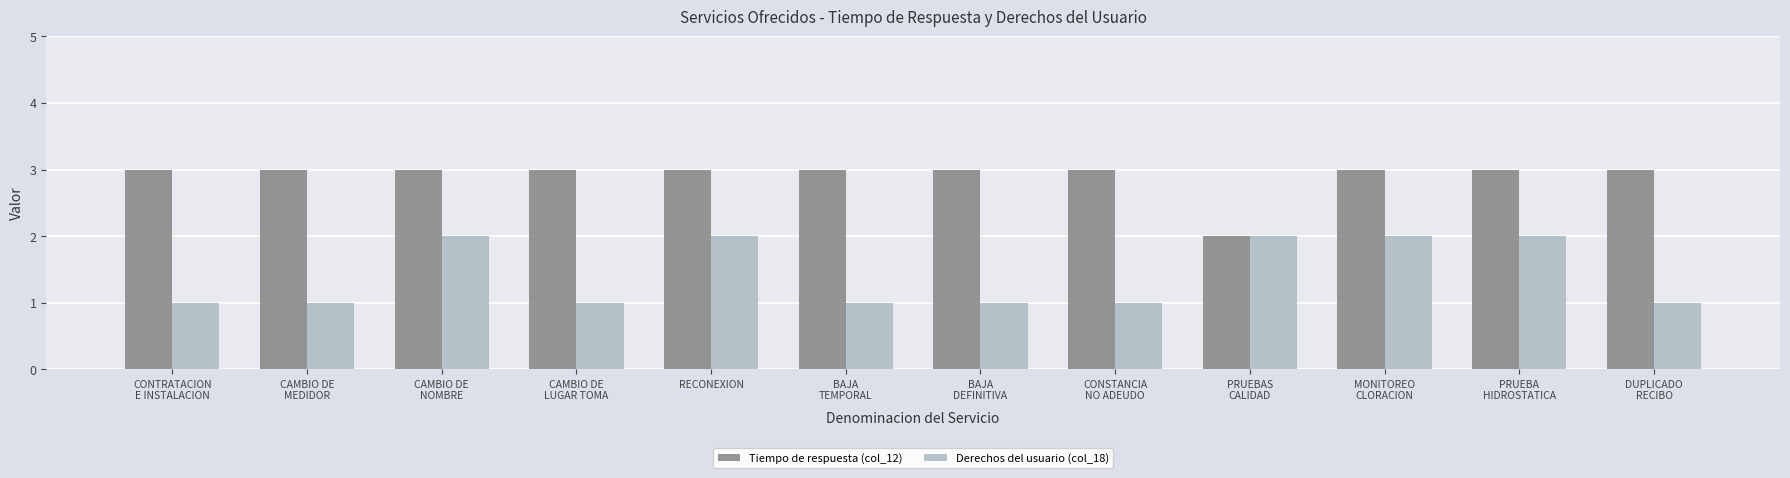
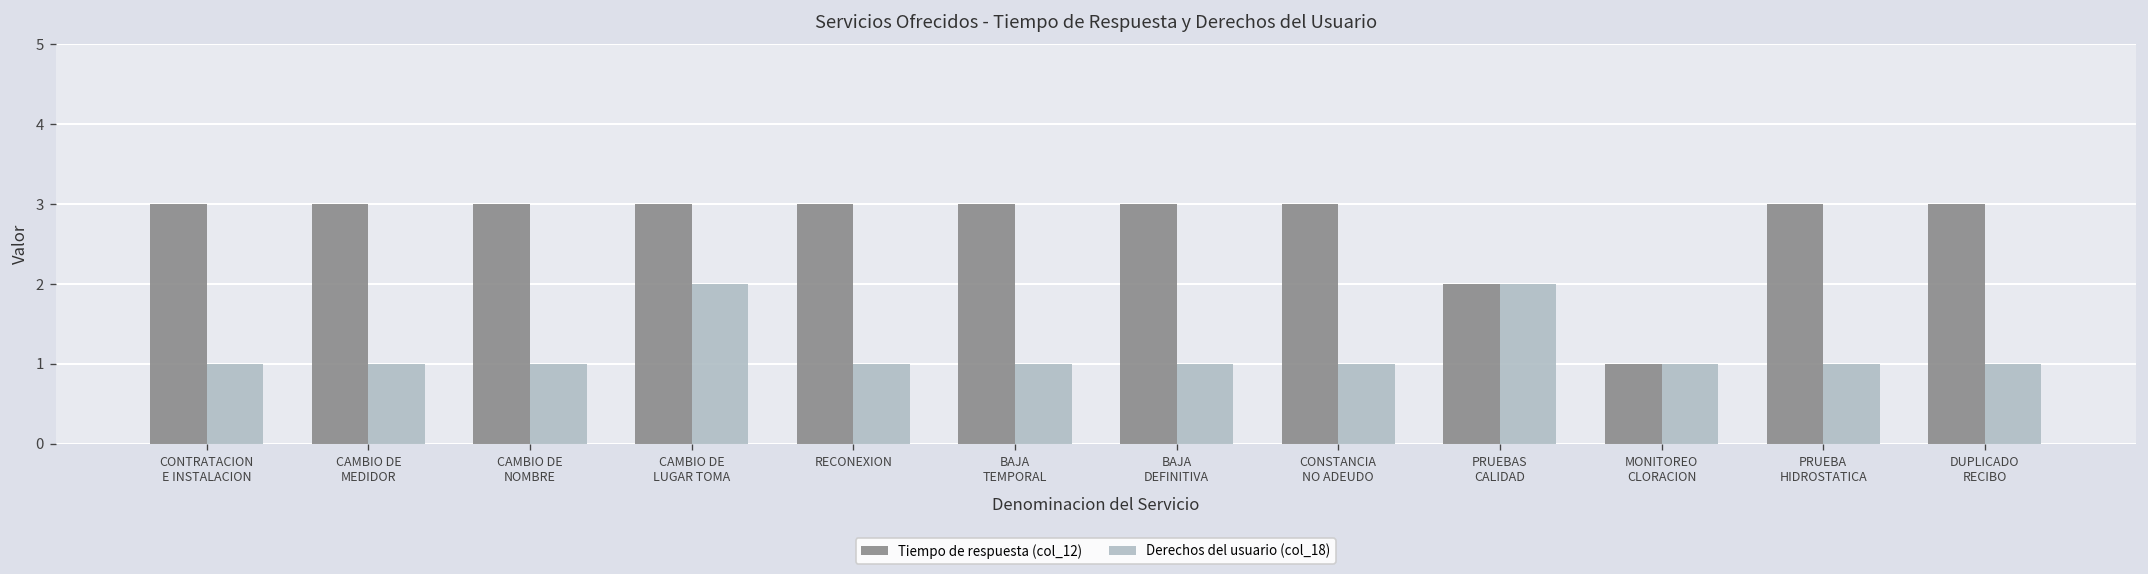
Derechos del usuario (col_18), CAMBIO DE NOMBRE: 2 -> 1
Derechos del usuario (col_18), CAMBIO DE LUGAR TOMA: 1 -> 2
Derechos del usuario (col_18), RECONEXION: 2 -> 1
Tiempo de respuesta (col_12), MONITOREO CLORACION: 3 -> 1
Derechos del usuario (col_18), MONITOREO CLORACION: 2 -> 1
Derechos del usuario (col_18), PRUEBA HIDROSTATICA: 2 -> 1
